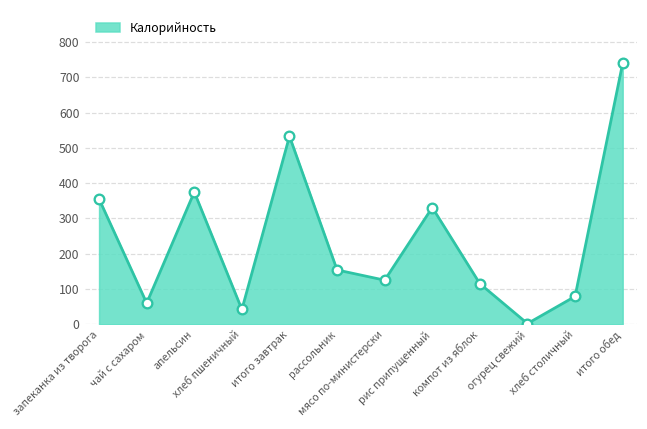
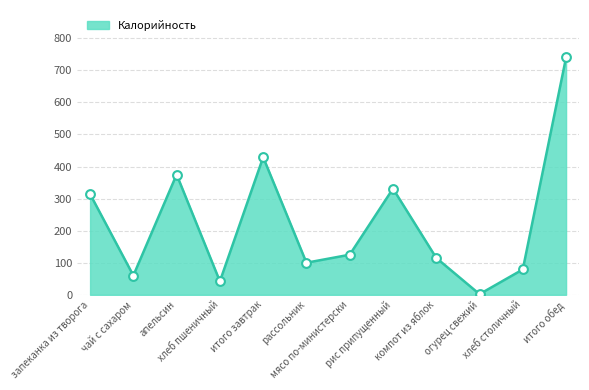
запеканка из творога: 360 -> 310
итого завтрак: 530 -> 430
рассольник: 150 -> 100
